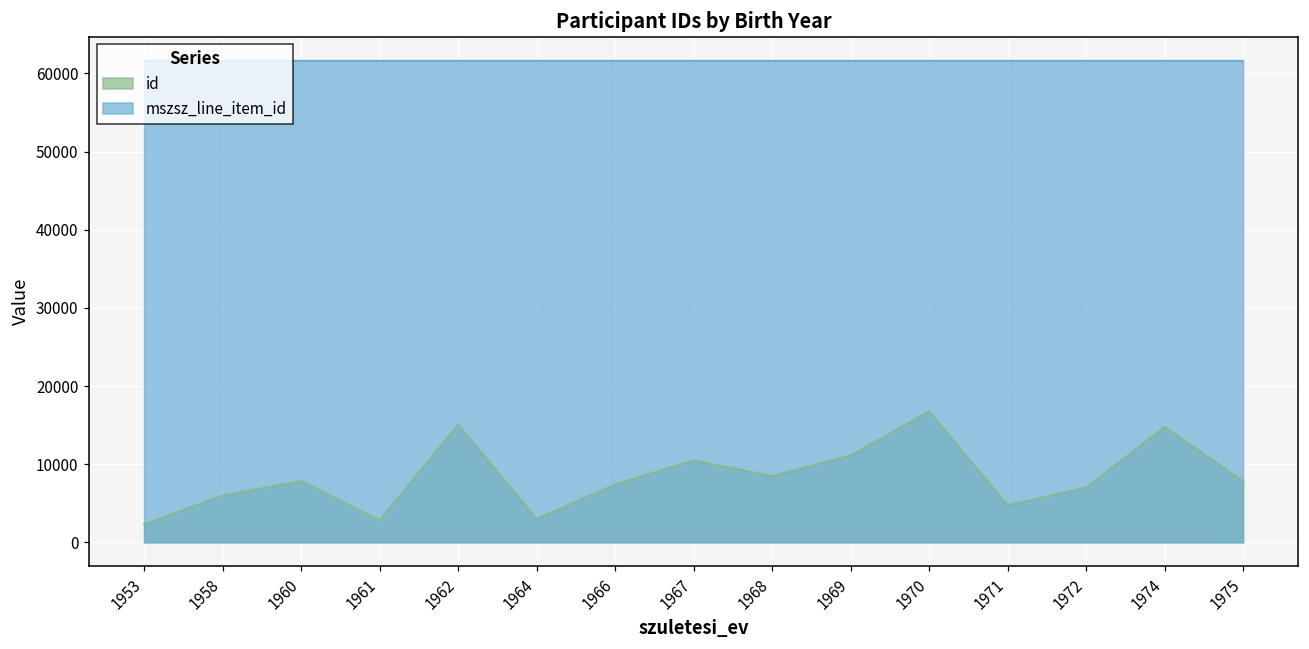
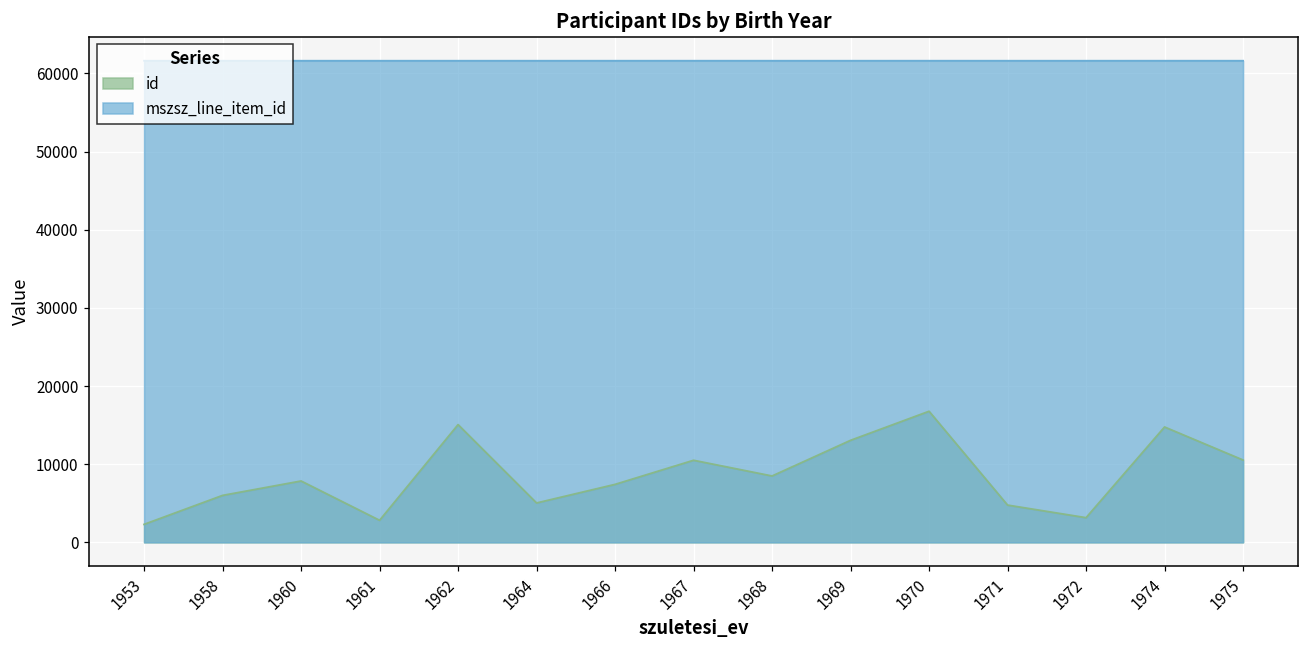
id, 1964: 3000 -> 5000
id, 1969: 11000 -> 13000
id, 1972: 7000 -> 3000
id, 1975: 8000 -> 11000
